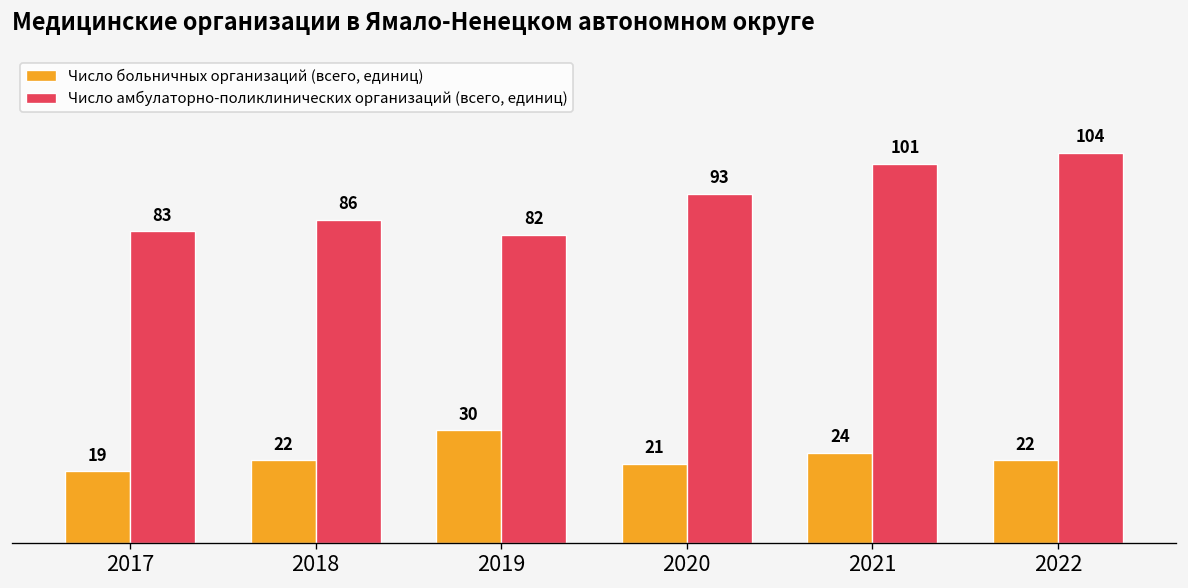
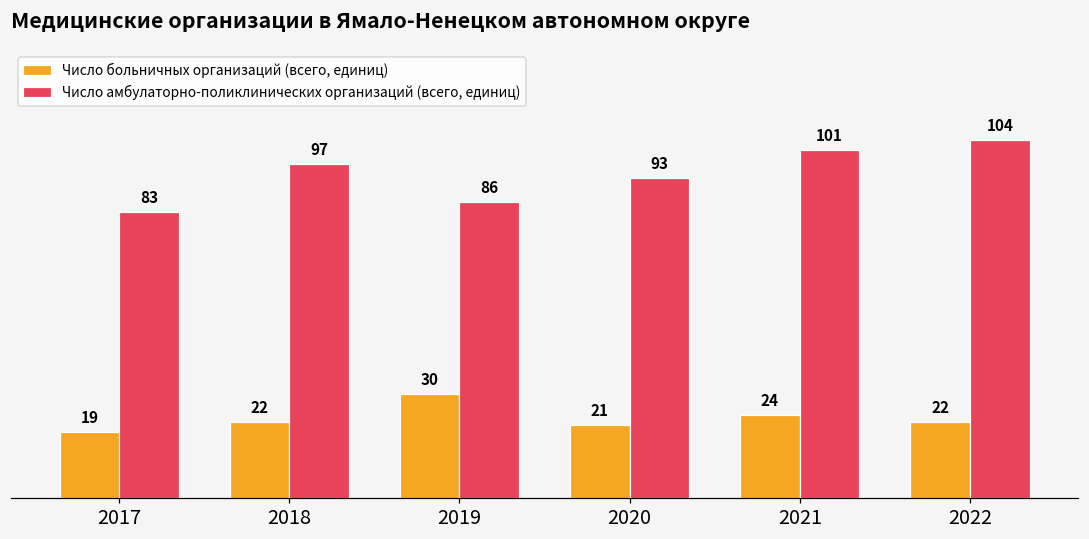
Число амбулаторно-поликлинических организаций (всего, единиц), 2018: 86 -> 97
Число амбулаторно-поликлинических организаций (всего, единиц), 2019: 82 -> 86
